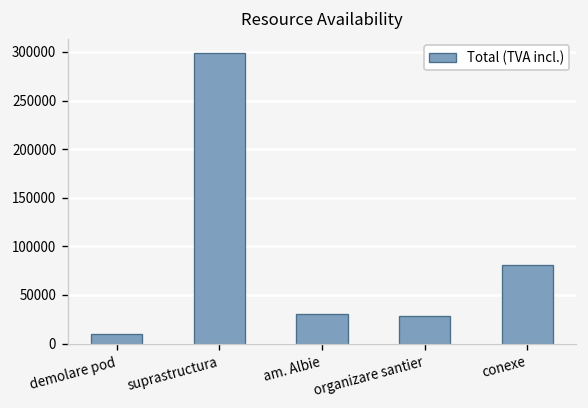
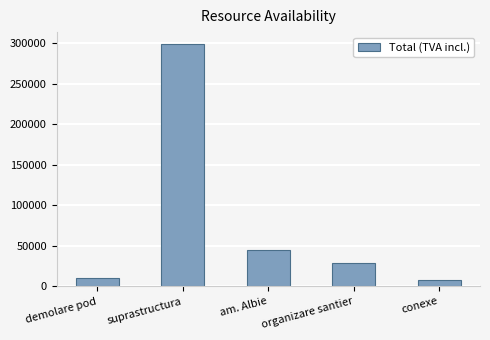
am. Albie: 30000 -> 40000
conexe: 80000 -> 10000
